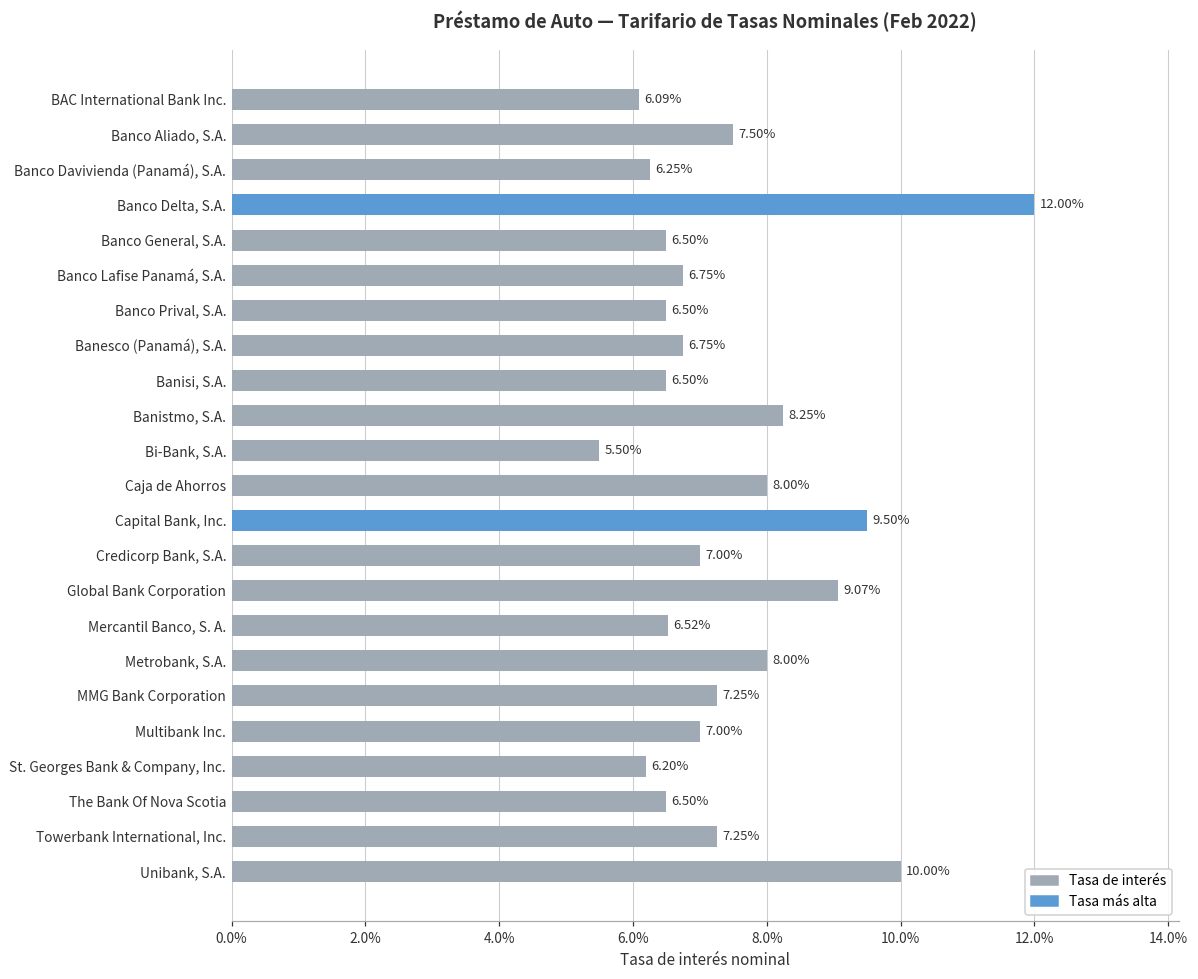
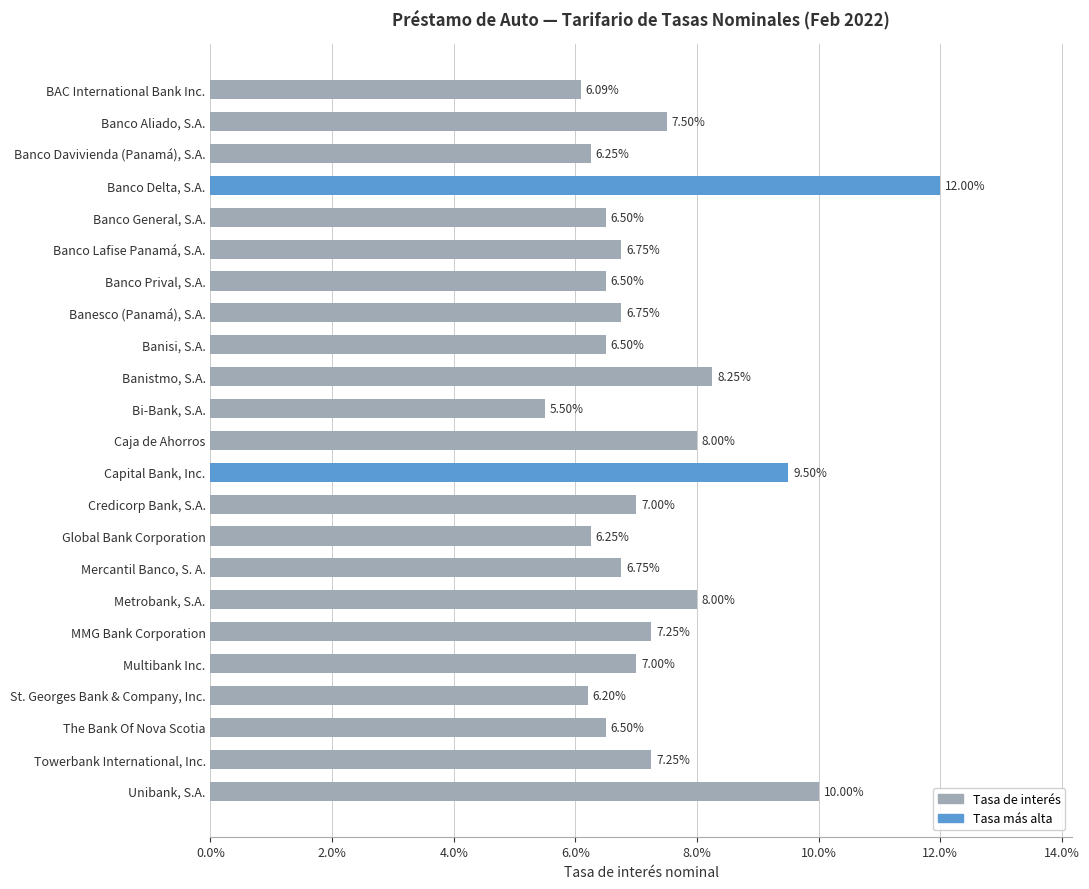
Global Bank Corporation: 9.07% -> 6.25%
Mercantil Banco, S. A.: 6.52% -> 6.75%
